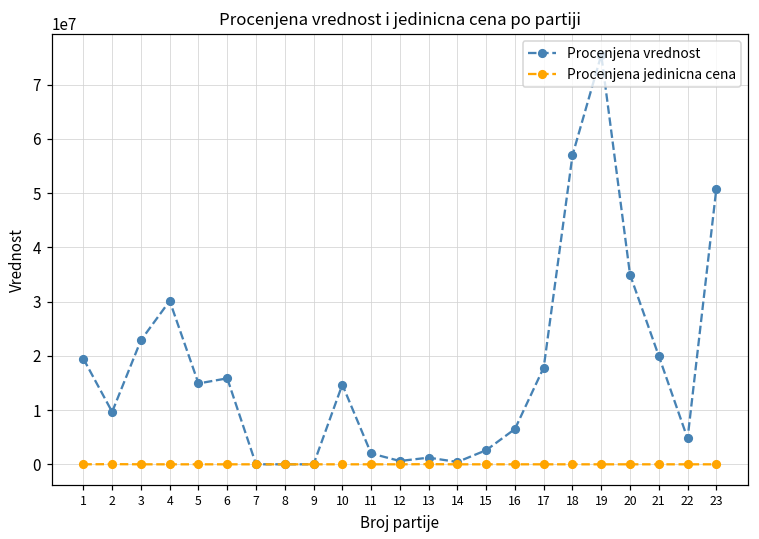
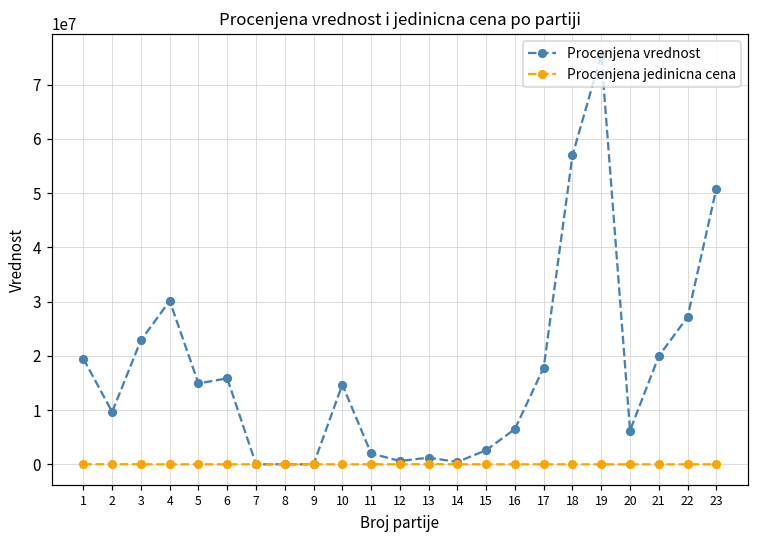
Procenjena vrednost, 20: 35000000 -> 6000000
Procenjena vrednost, 22: 5000000 -> 27000000
